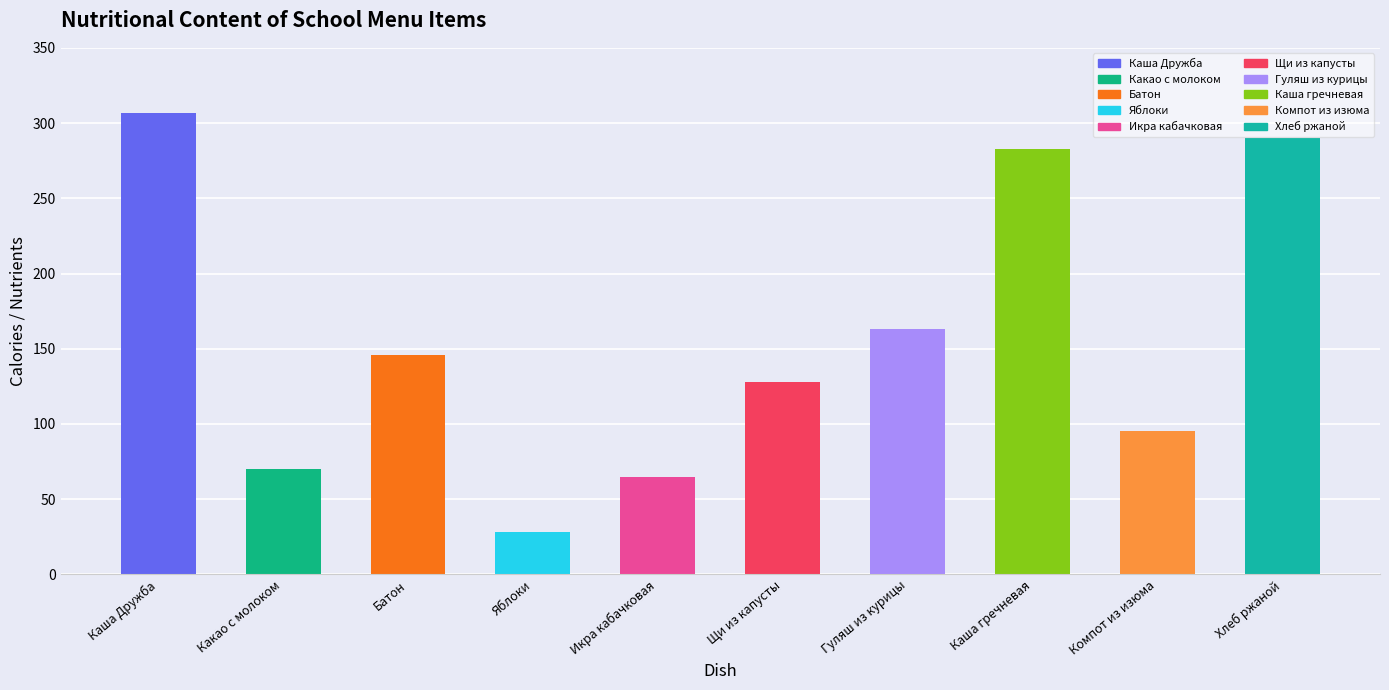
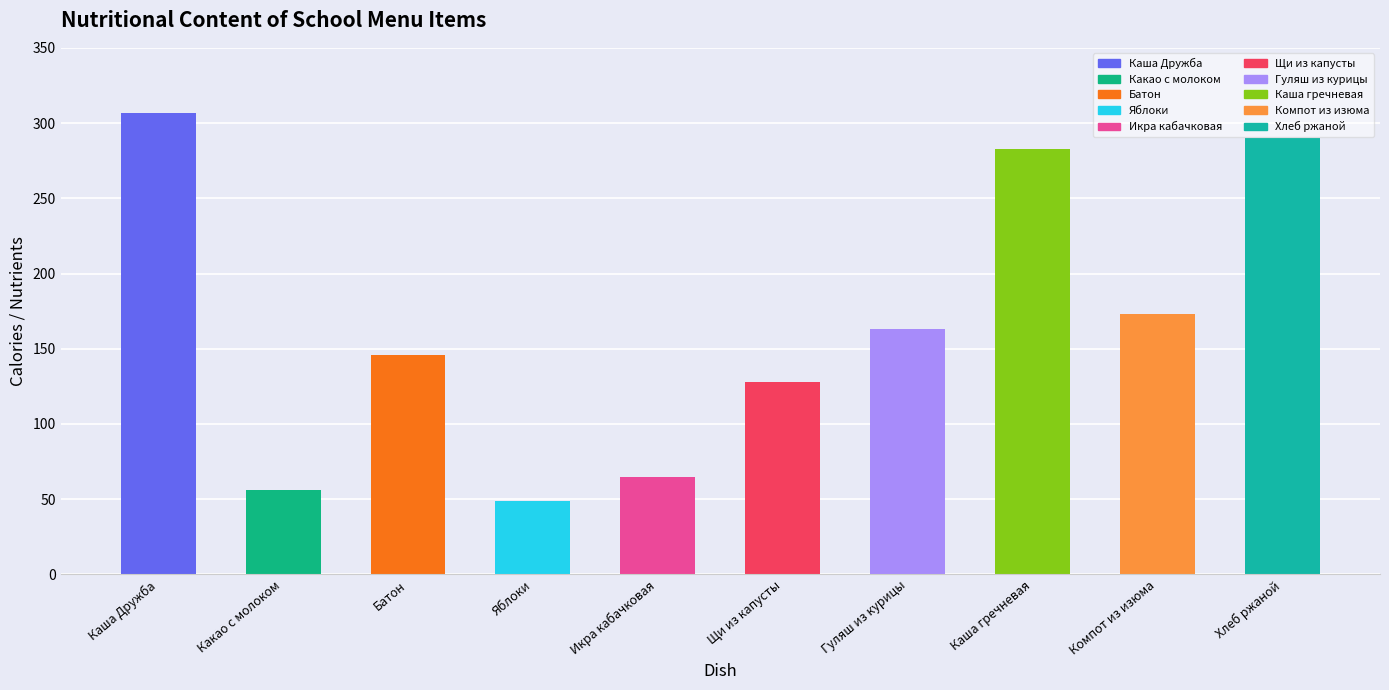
Какао с молоком: 70 -> 56
Яблоки: 28 -> 49
Компот из изюма: 95 -> 173
